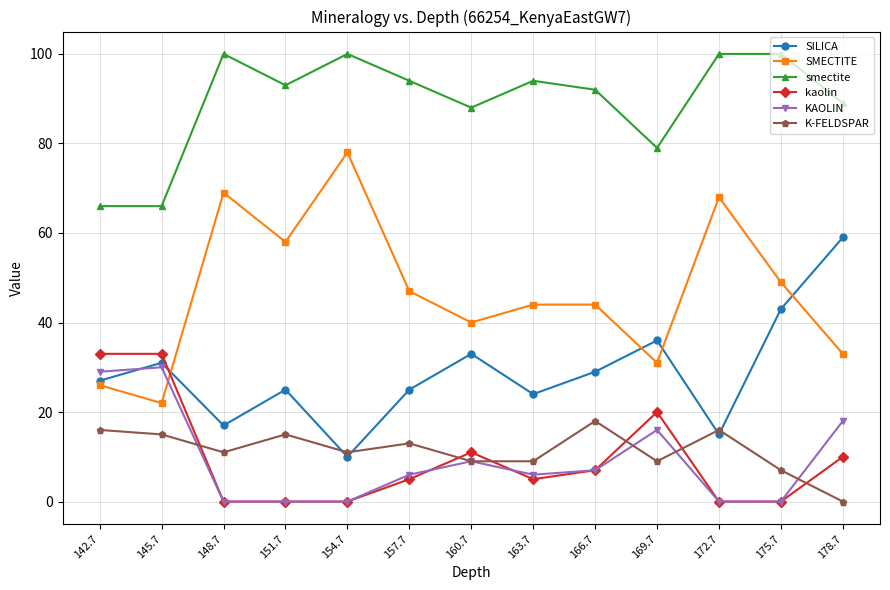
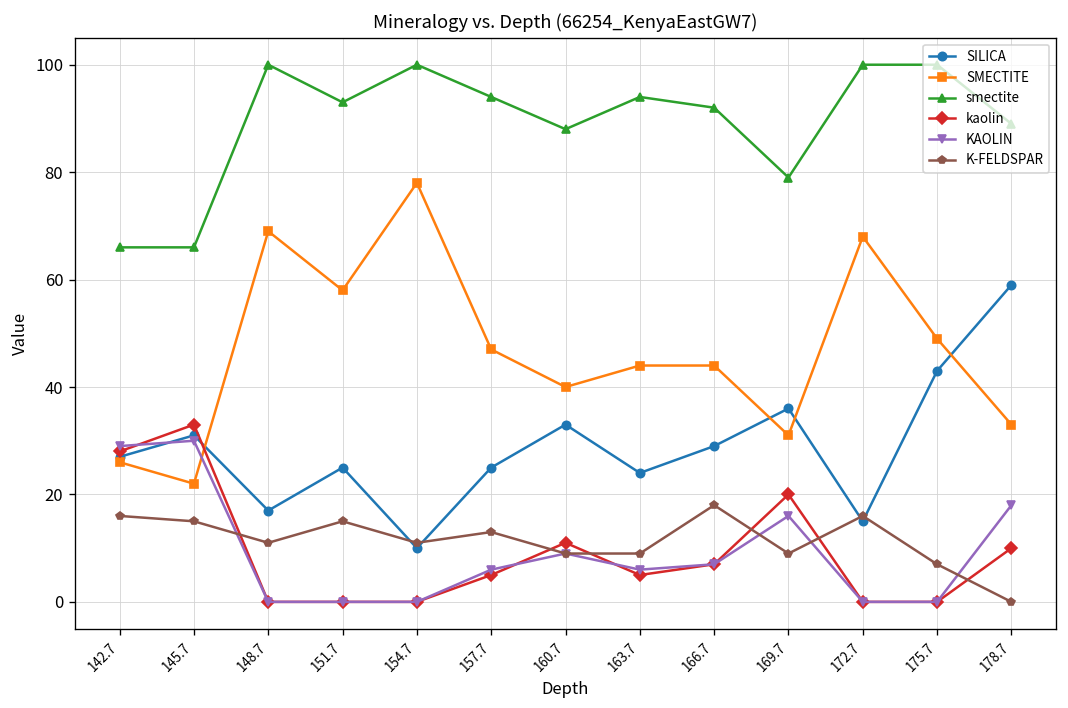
kaolin, 142.7: 33 -> 28
